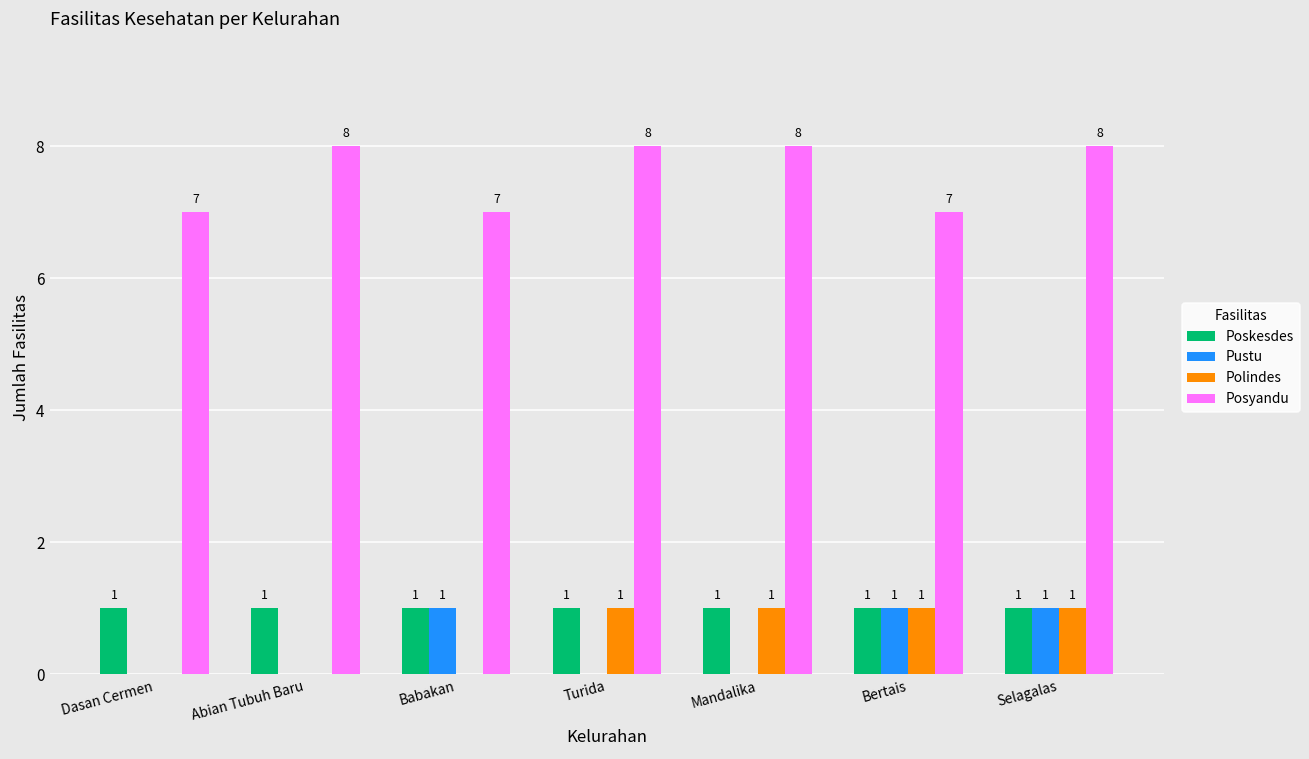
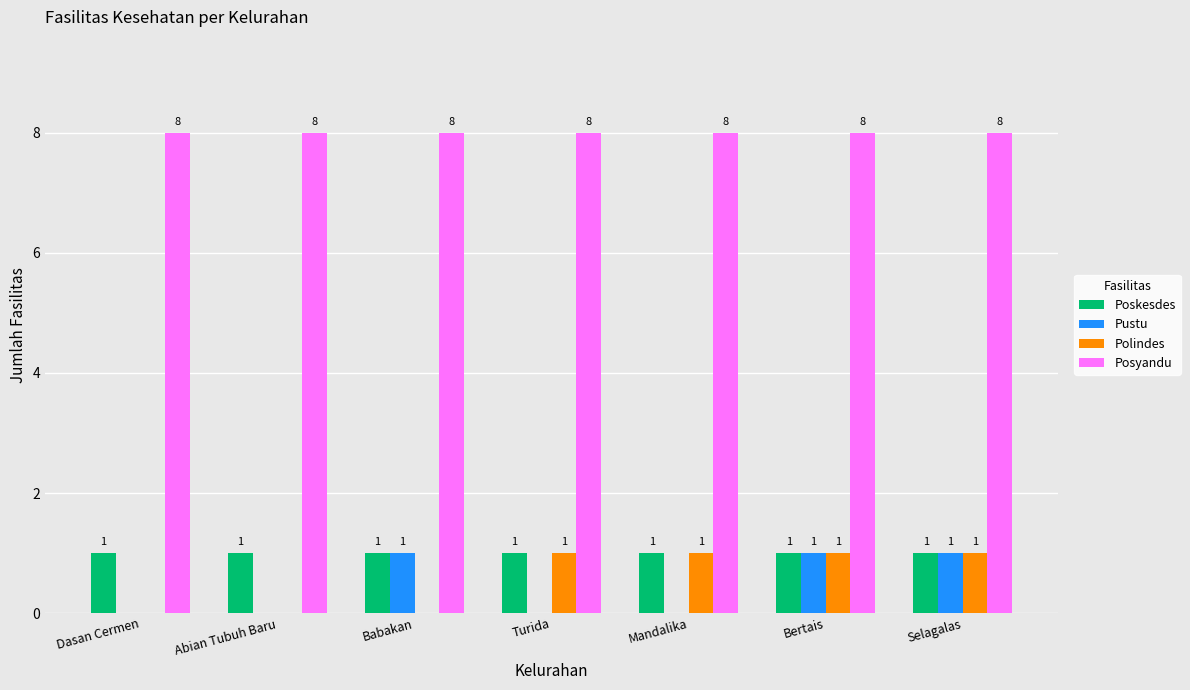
Posyandu, Dasan Cermen: 7 -> 8
Posyandu, Babakan: 7 -> 8
Posyandu, Bertais: 7 -> 8
